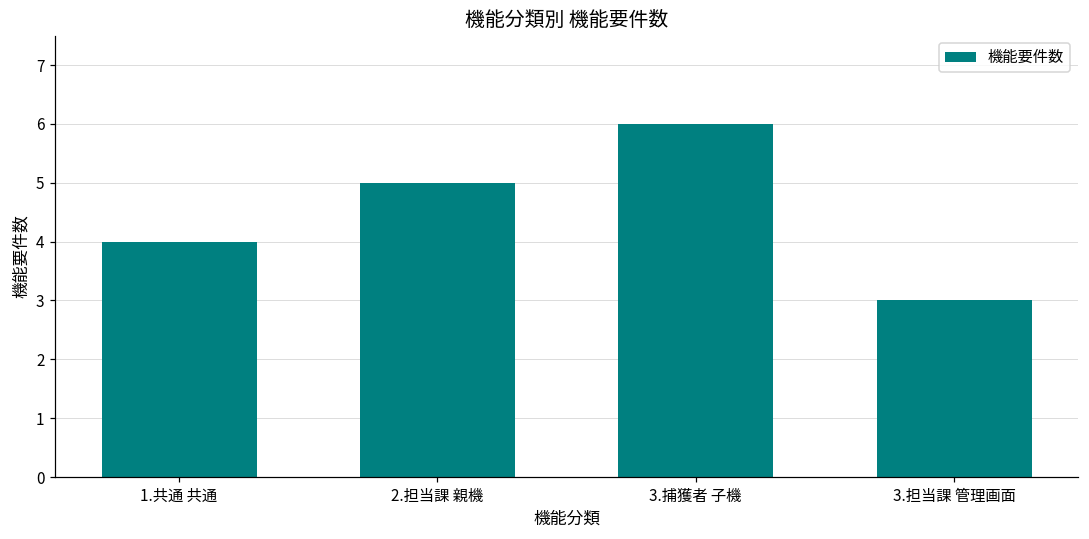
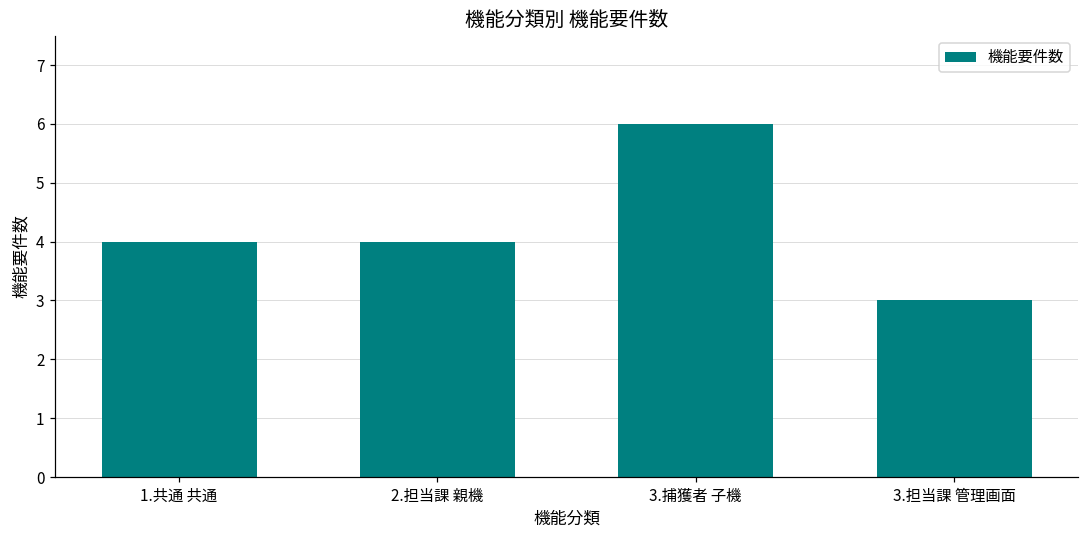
2.担当課 親機: 5 -> 4
